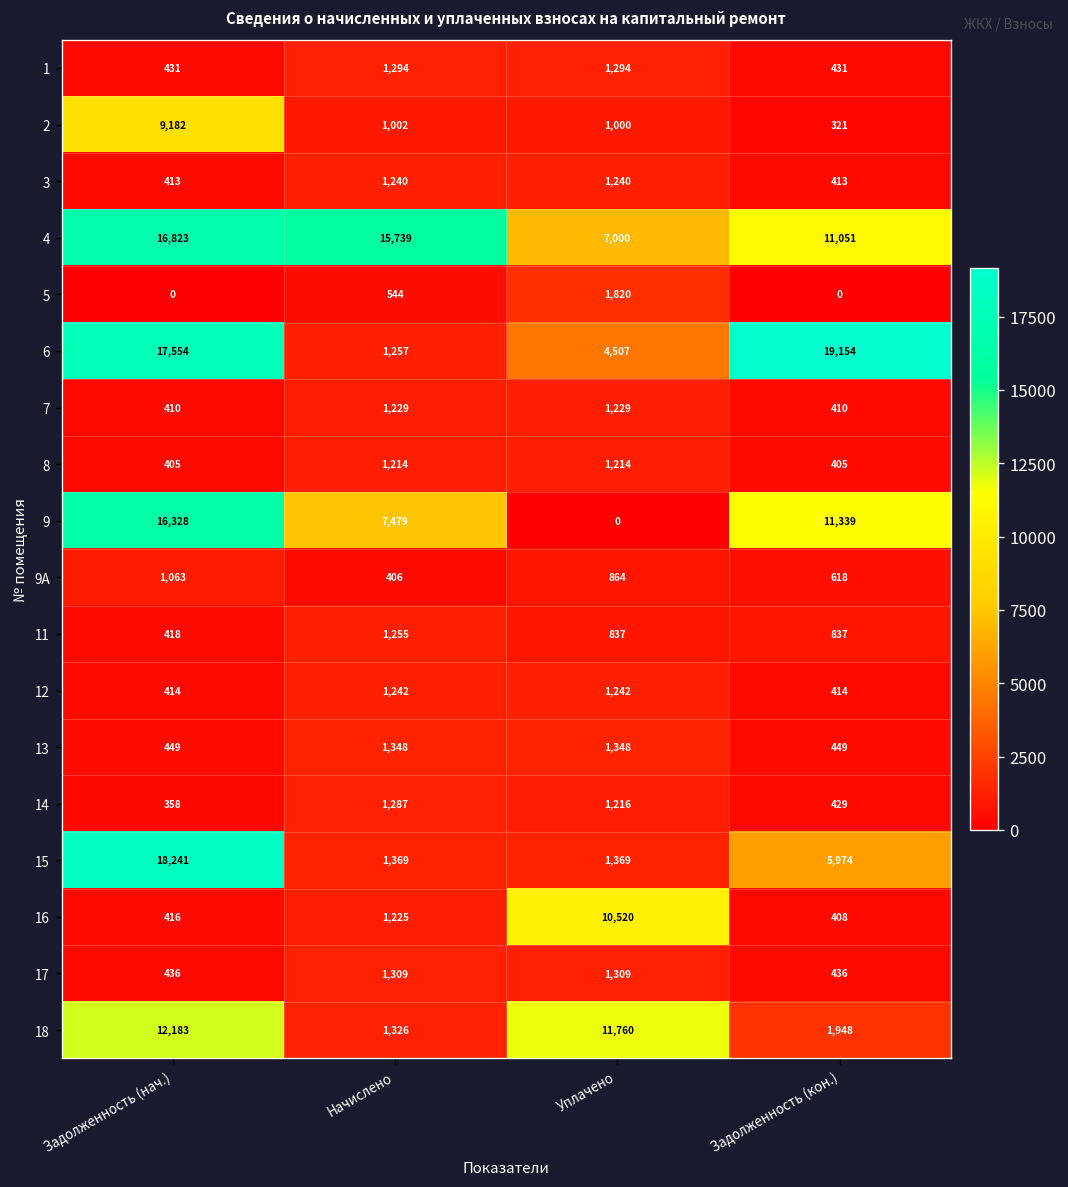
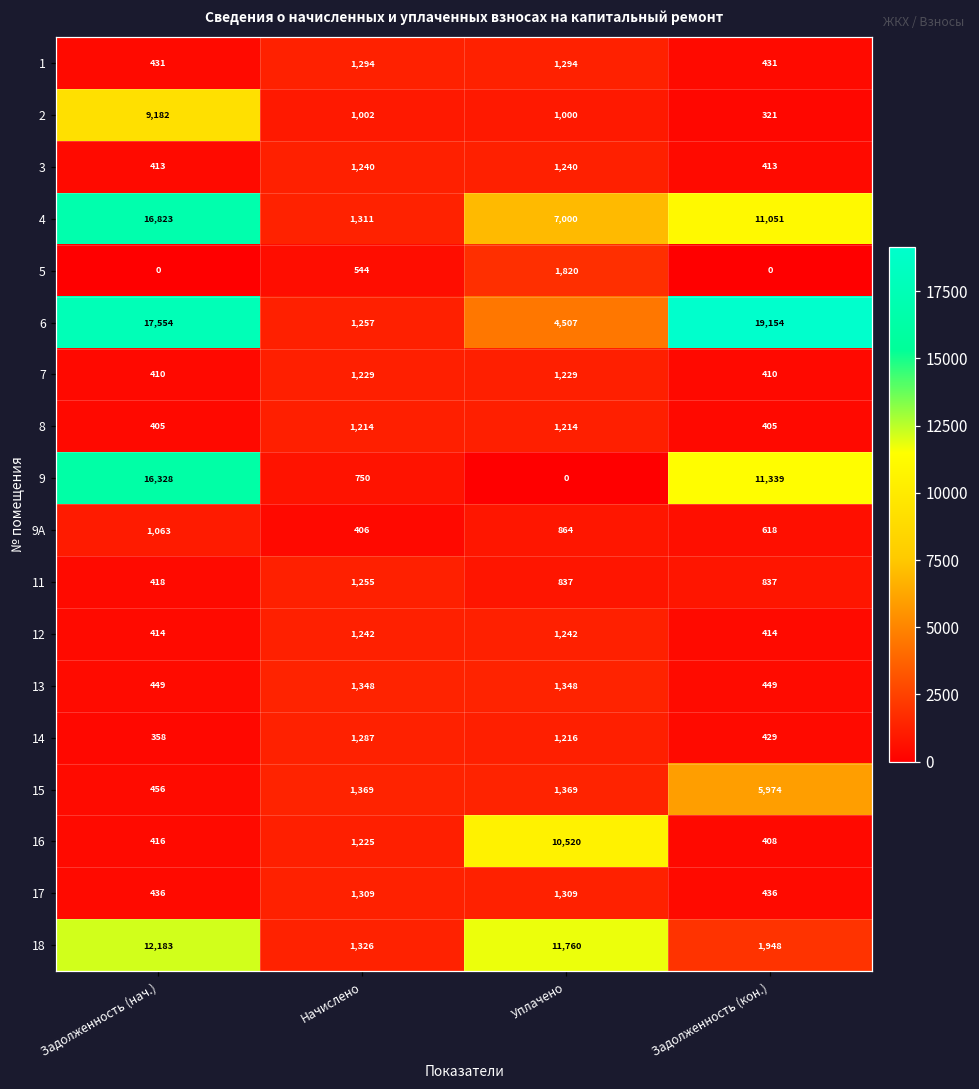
4, Начислено: 15,739 -> 1,311
9, Начислено: 7,479 -> 750
15, Задолженность (нач.): 18,241 -> 456
